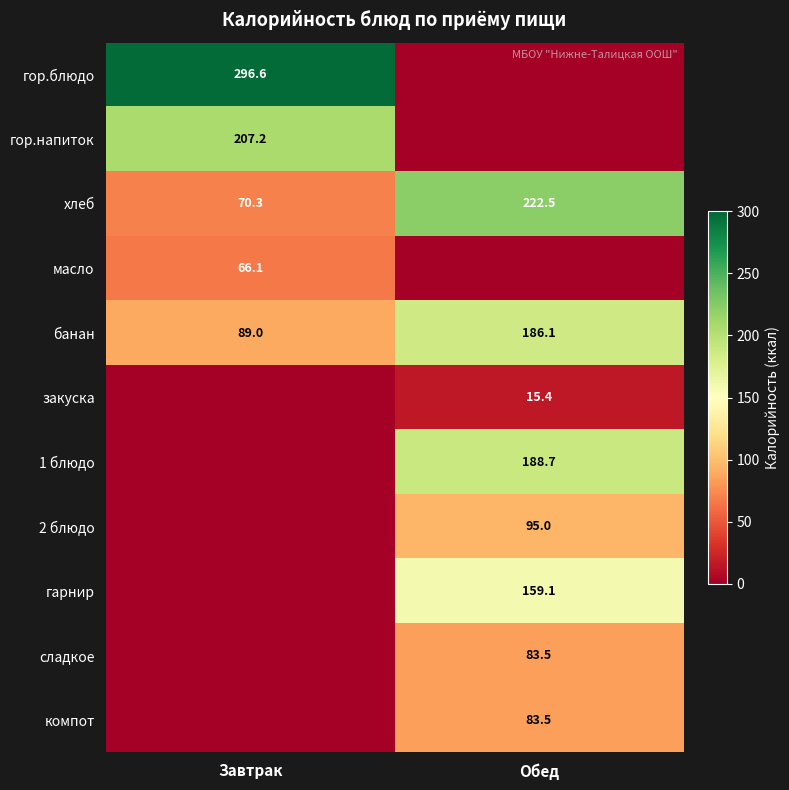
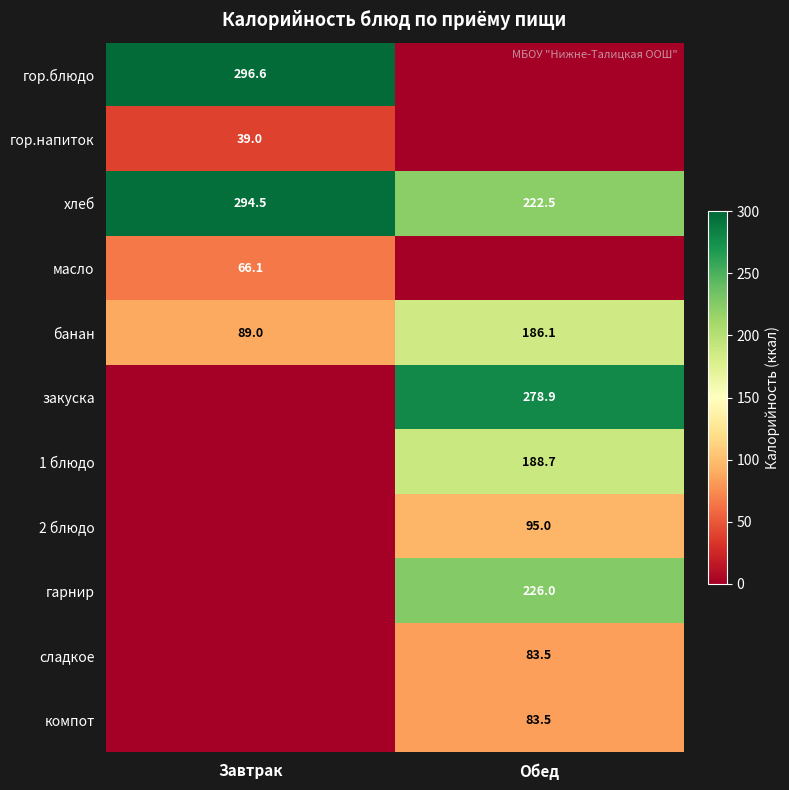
гор.напиток, Завтрак: 207.2 -> 39.0
хлеб, Завтрак: 70.3 -> 294.5
закуска, Обед: 15.4 -> 278.9
гарнир, Обед: 159.1 -> 226.0
